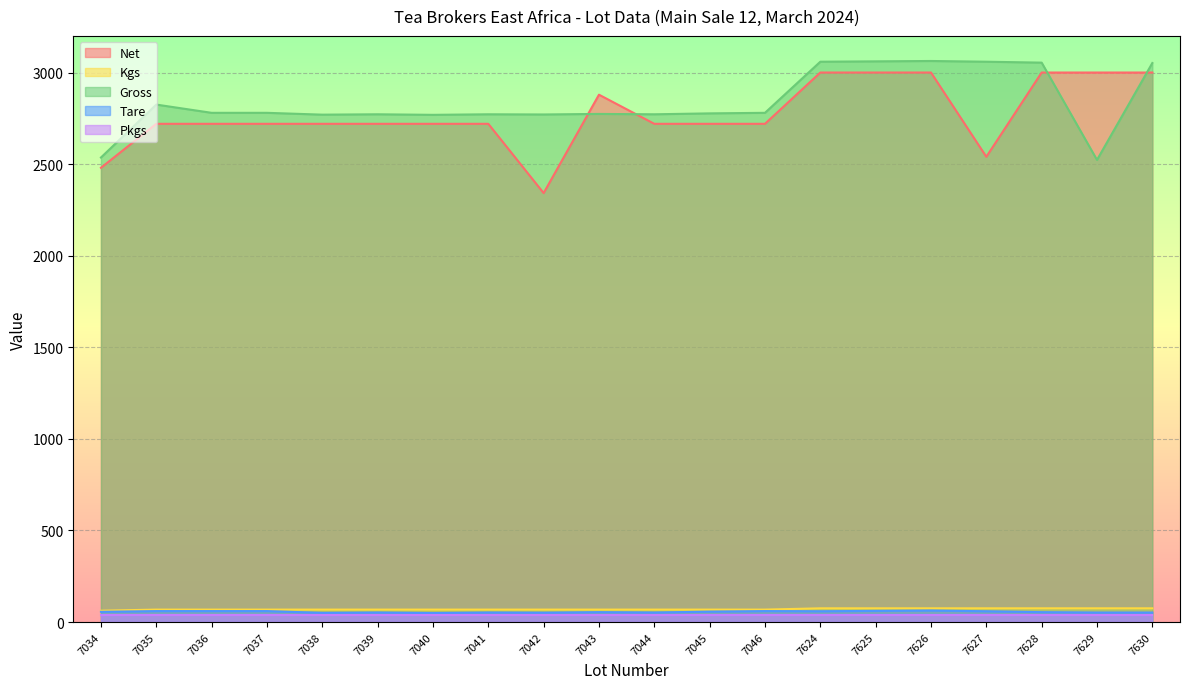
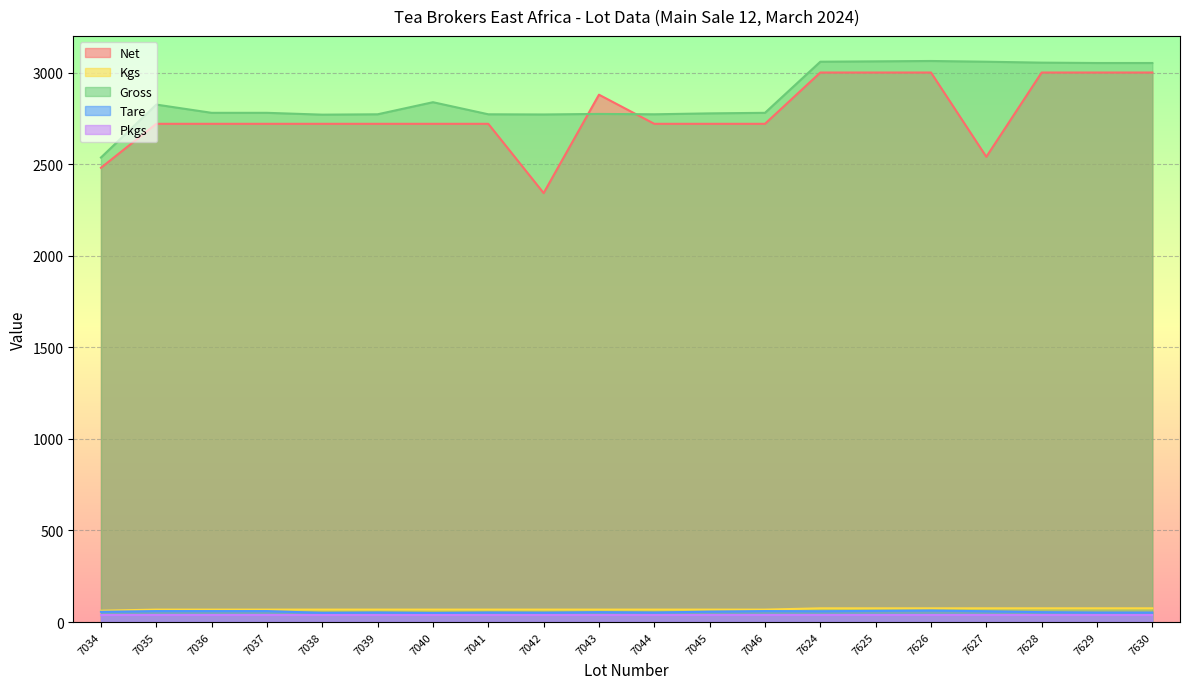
Gross, 7040: 2770 -> 2840
Gross, 7629: 2520 -> 3050
